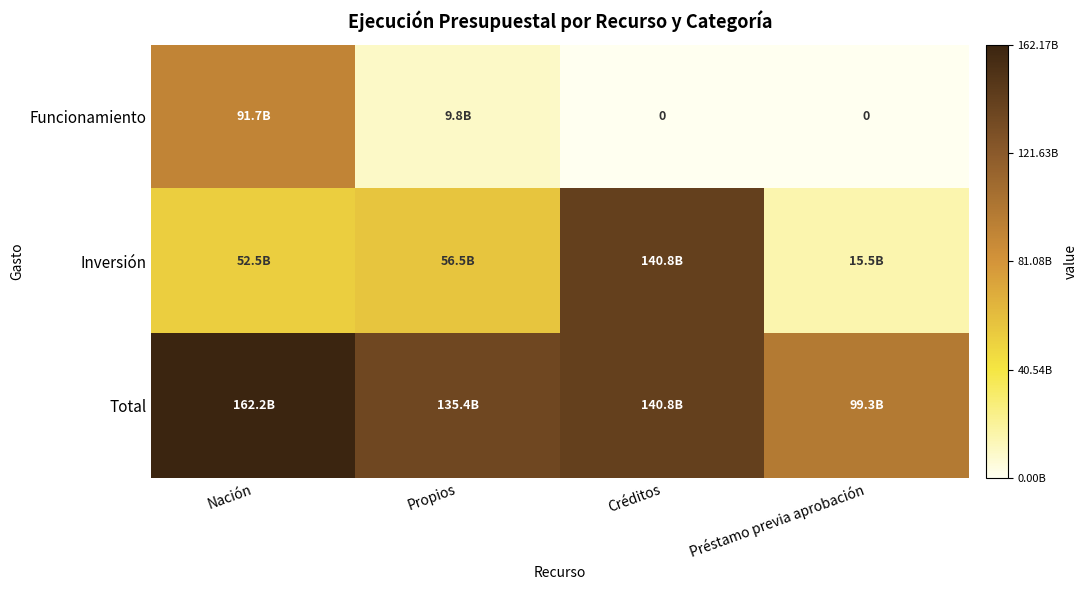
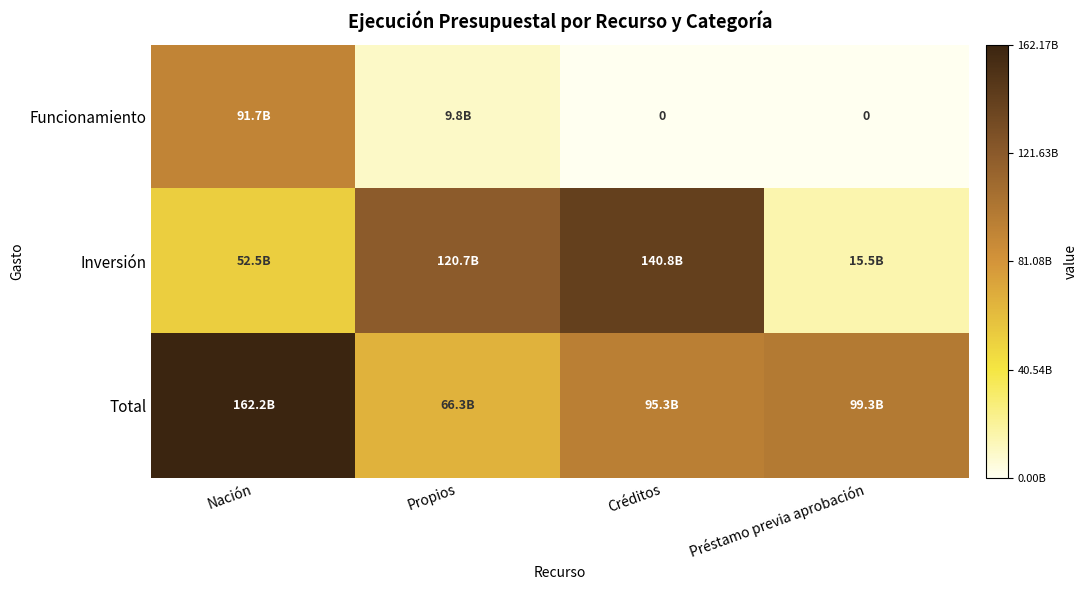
Inversión, Propios: 56.5B -> 120.7B
Total, Propios: 135.4B -> 66.3B
Total, Créditos: 140.8B -> 95.3B
